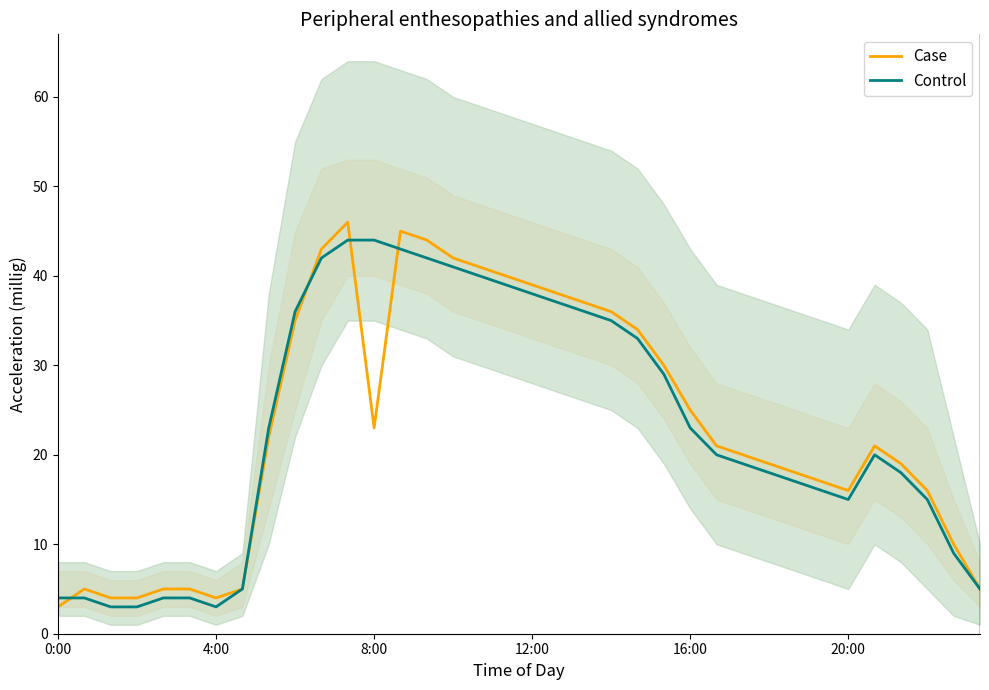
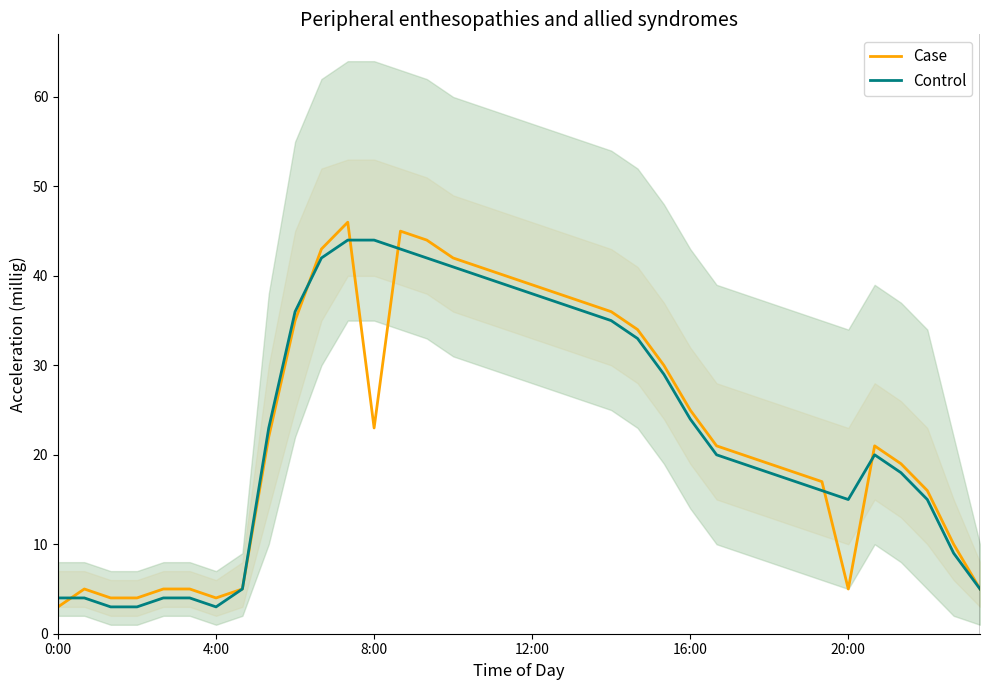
Control, 16:00: 23 -> 24
Case, 20:00: 16 -> 5
